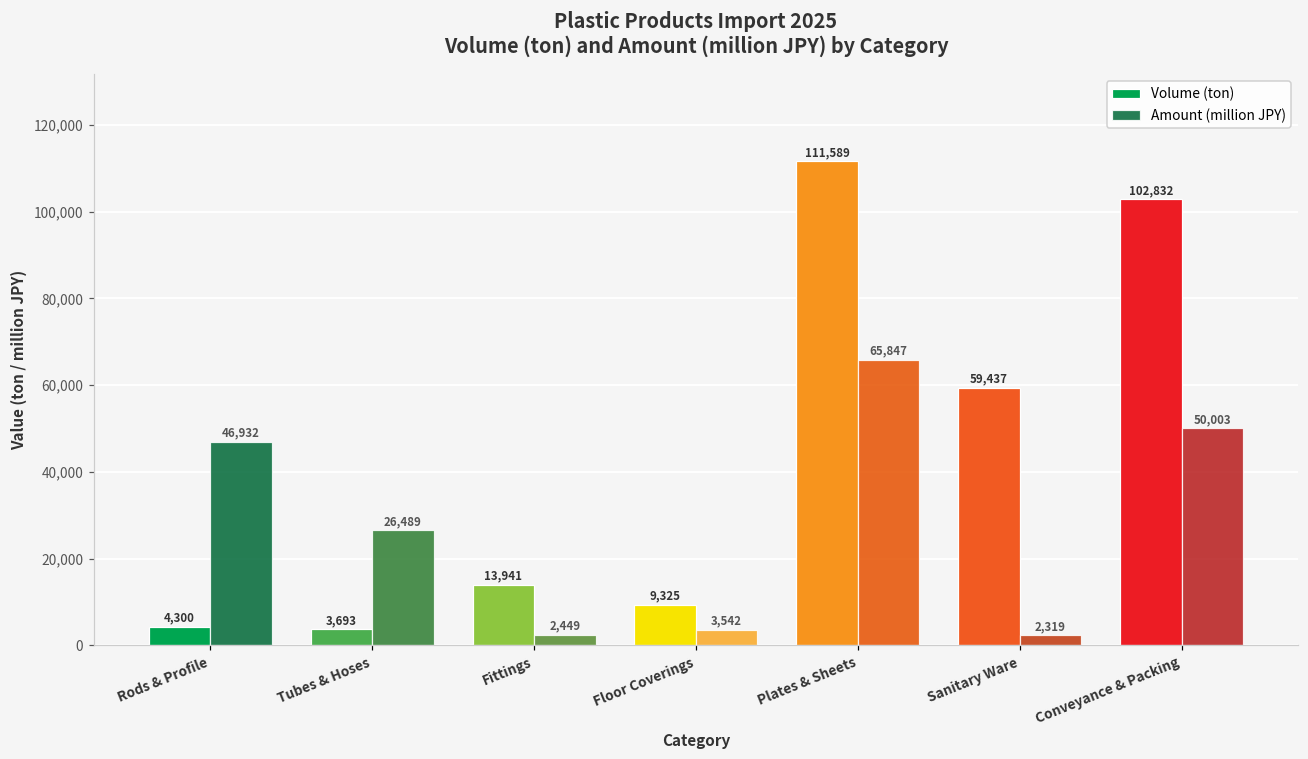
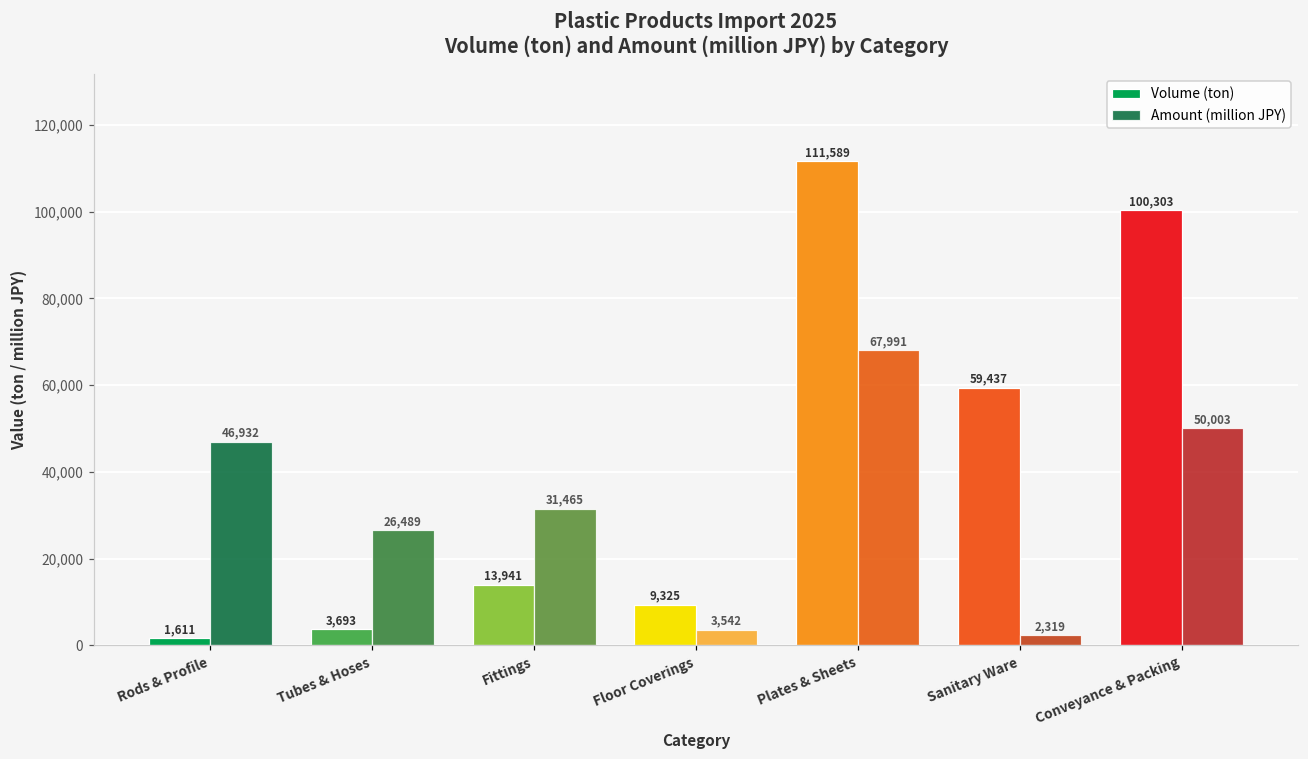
Volume (ton), Rods & Profile: 4,300 -> 1,611
Amount (million JPY), Fittings: 2,449 -> 31,465
Amount (million JPY), Plates & Sheets: 65,847 -> 67,991
Volume (ton), Conveyance & Packing: 102,832 -> 100,303
